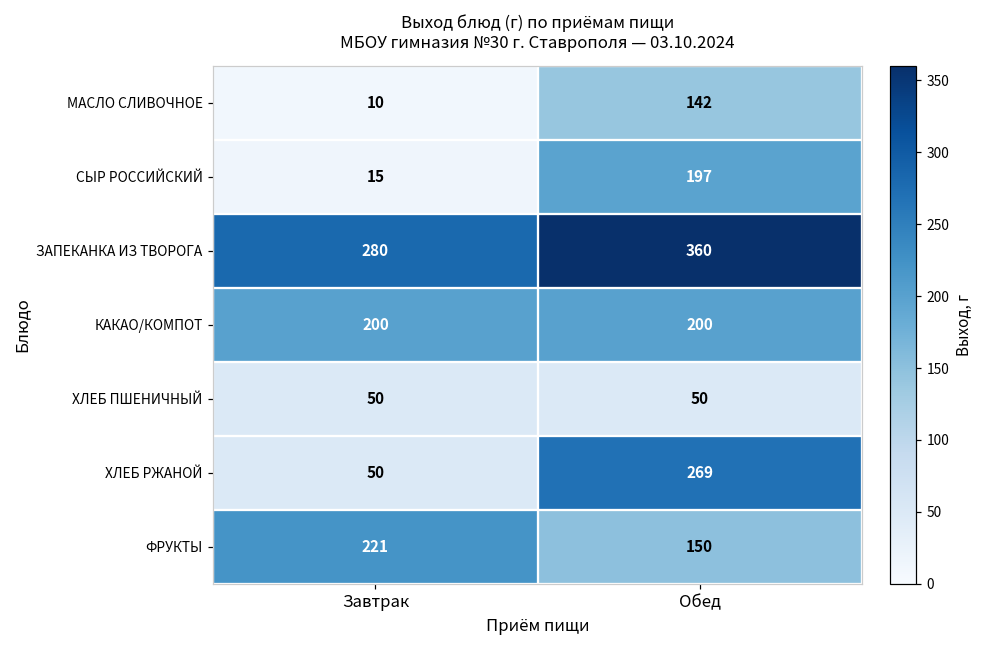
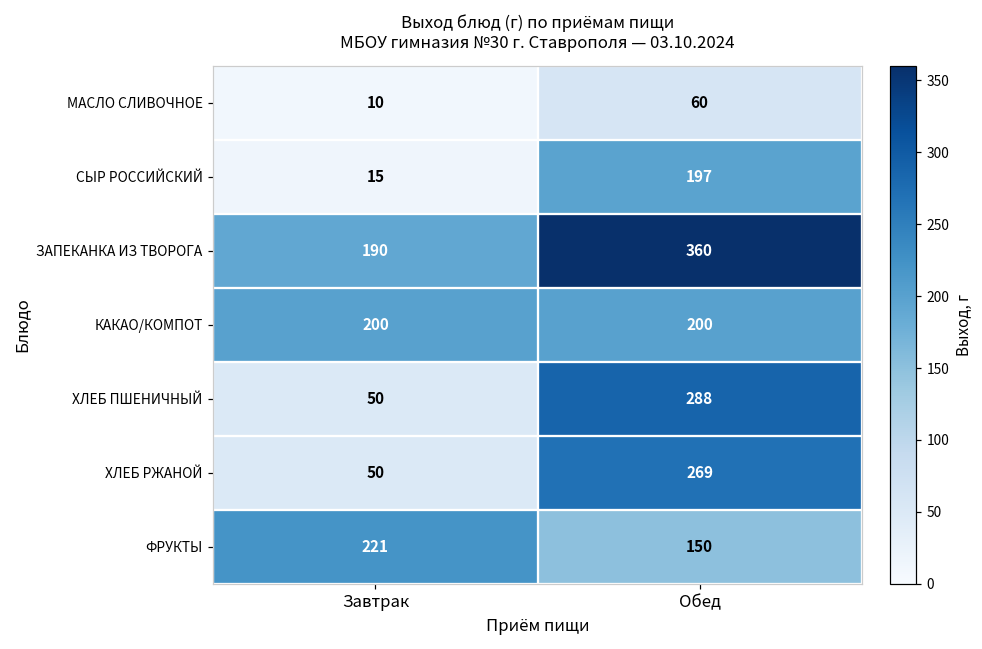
МАСЛО СЛИВОЧНОЕ, Обед: 142 -> 60
ЗАПЕКАНКА ИЗ ТВОРОГА, Завтрак: 280 -> 190
ХЛЕБ ПШЕНИЧНЫЙ, Обед: 50 -> 288
